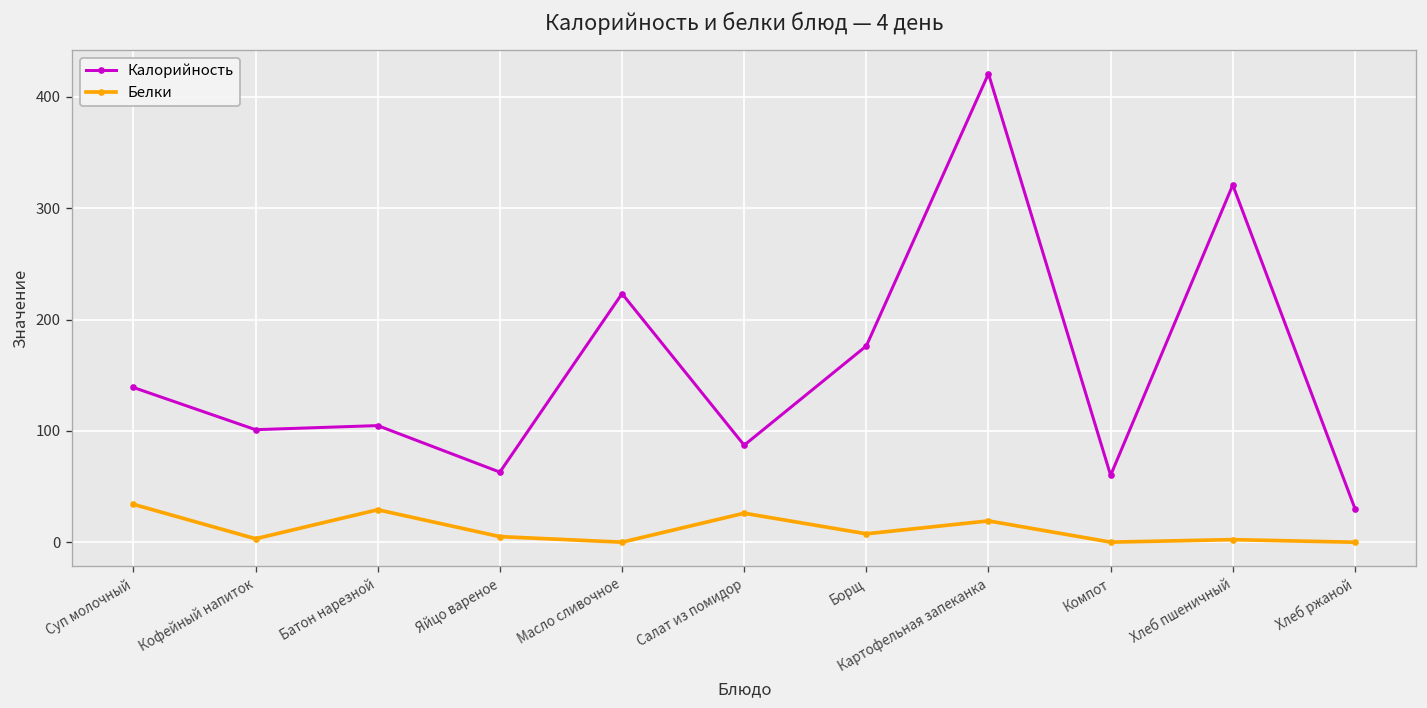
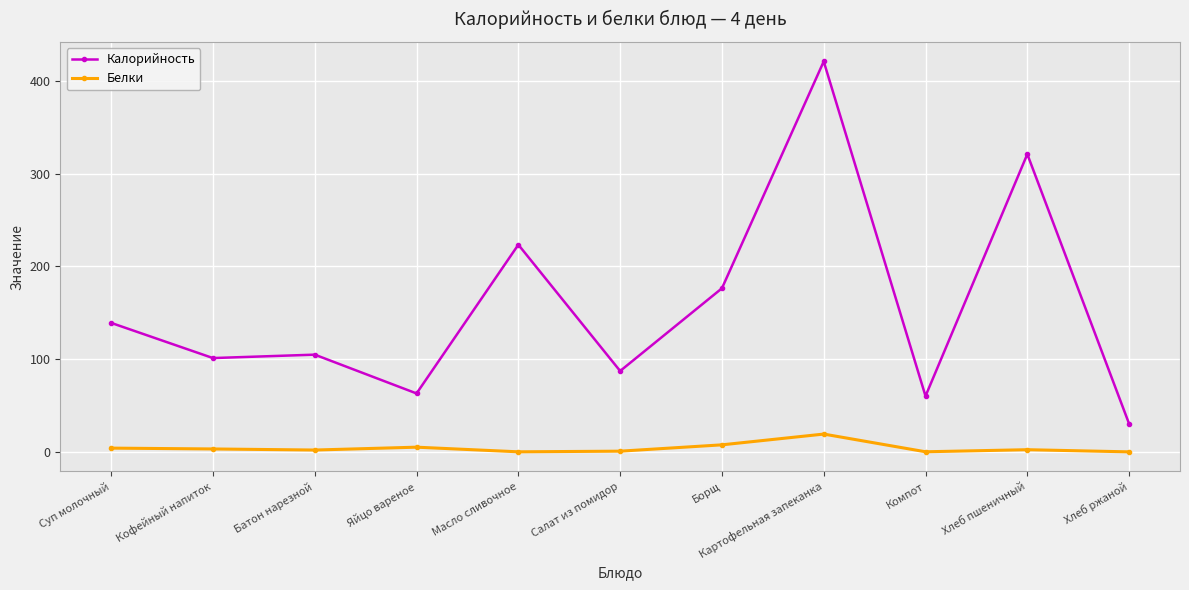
Белки, Суп молочный: 30 -> 0
Белки, Батон нарезной: 30 -> 0
Белки, Салат из помидор: 30 -> 0
